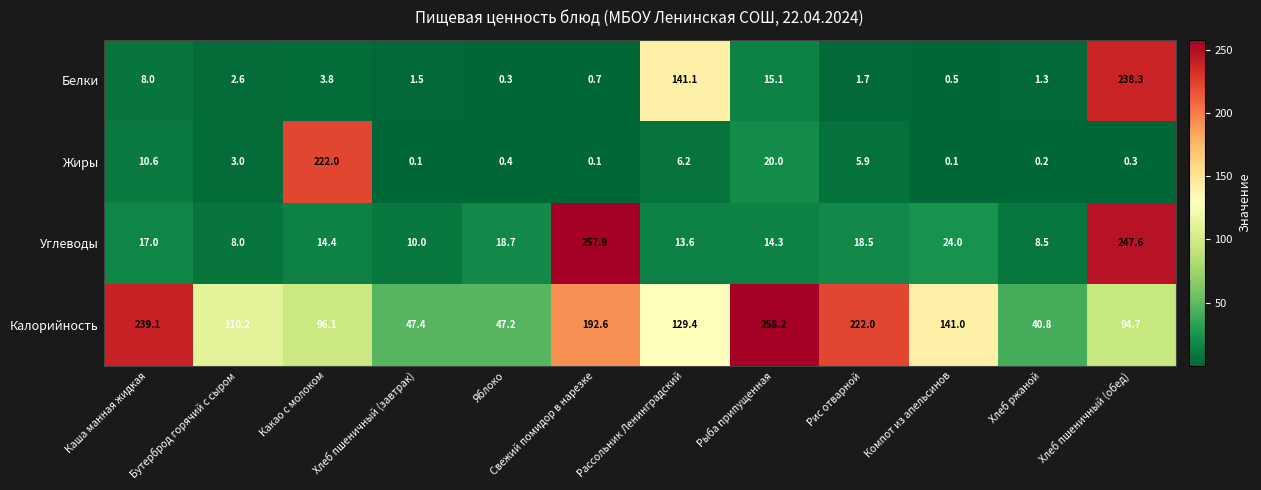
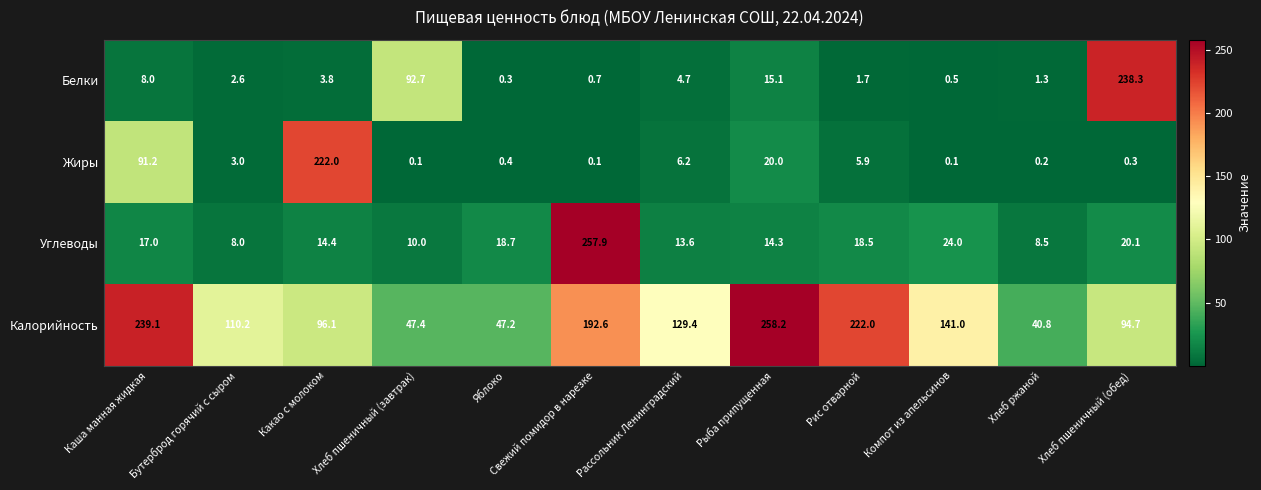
Белки, Хлеб пшеничный (завтрак): 1.5 -> 92.7
Белки, Рассольник Ленинградский: 141.1 -> 4.7
Жиры, Каша манная жидкая: 10.6 -> 91.2
Углеводы, Хлеб пшеничный (обед): 247.6 -> 20.1
